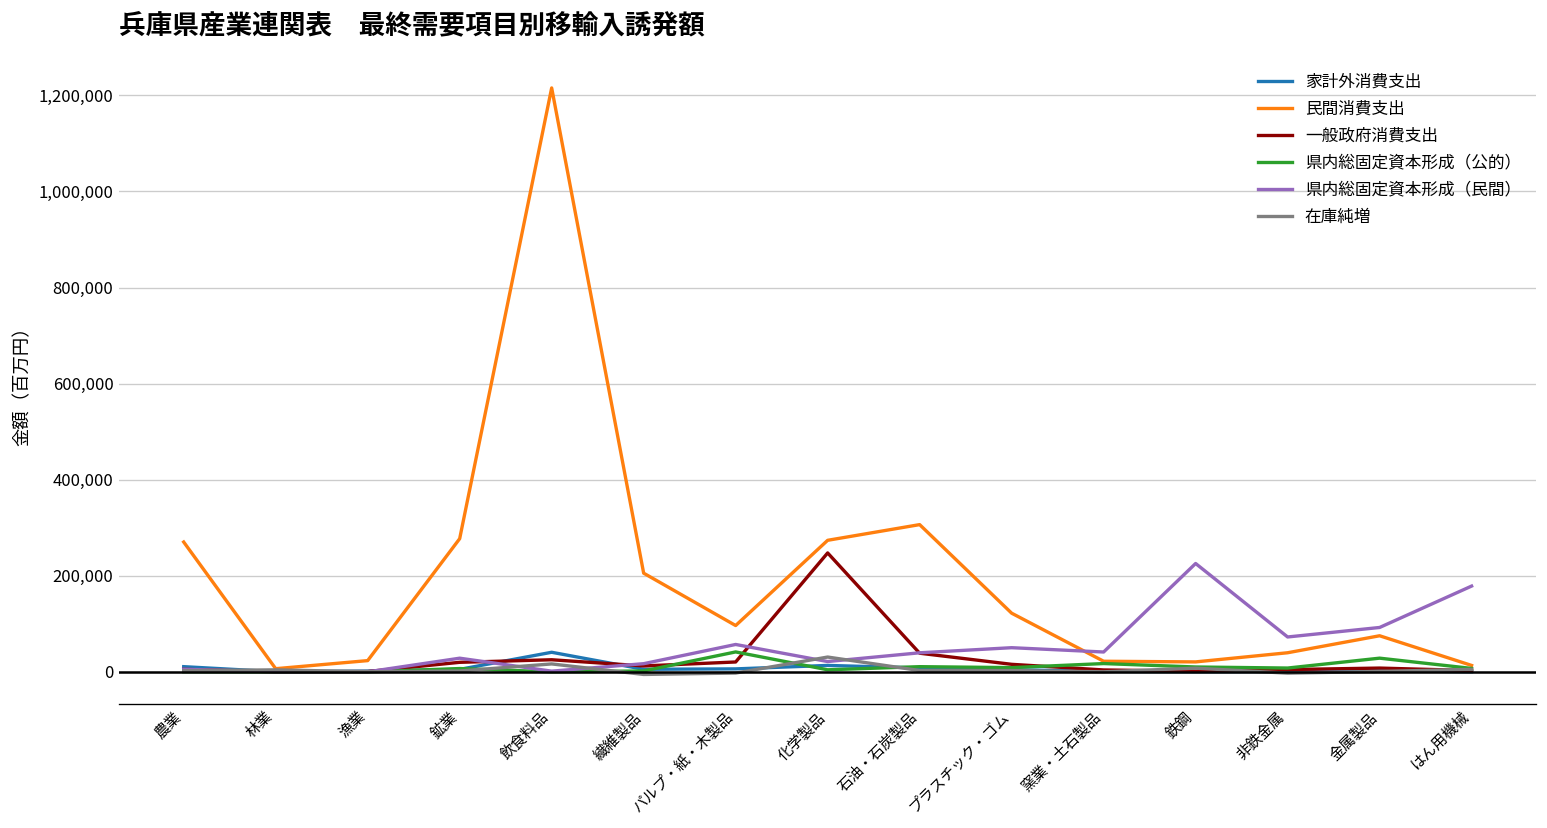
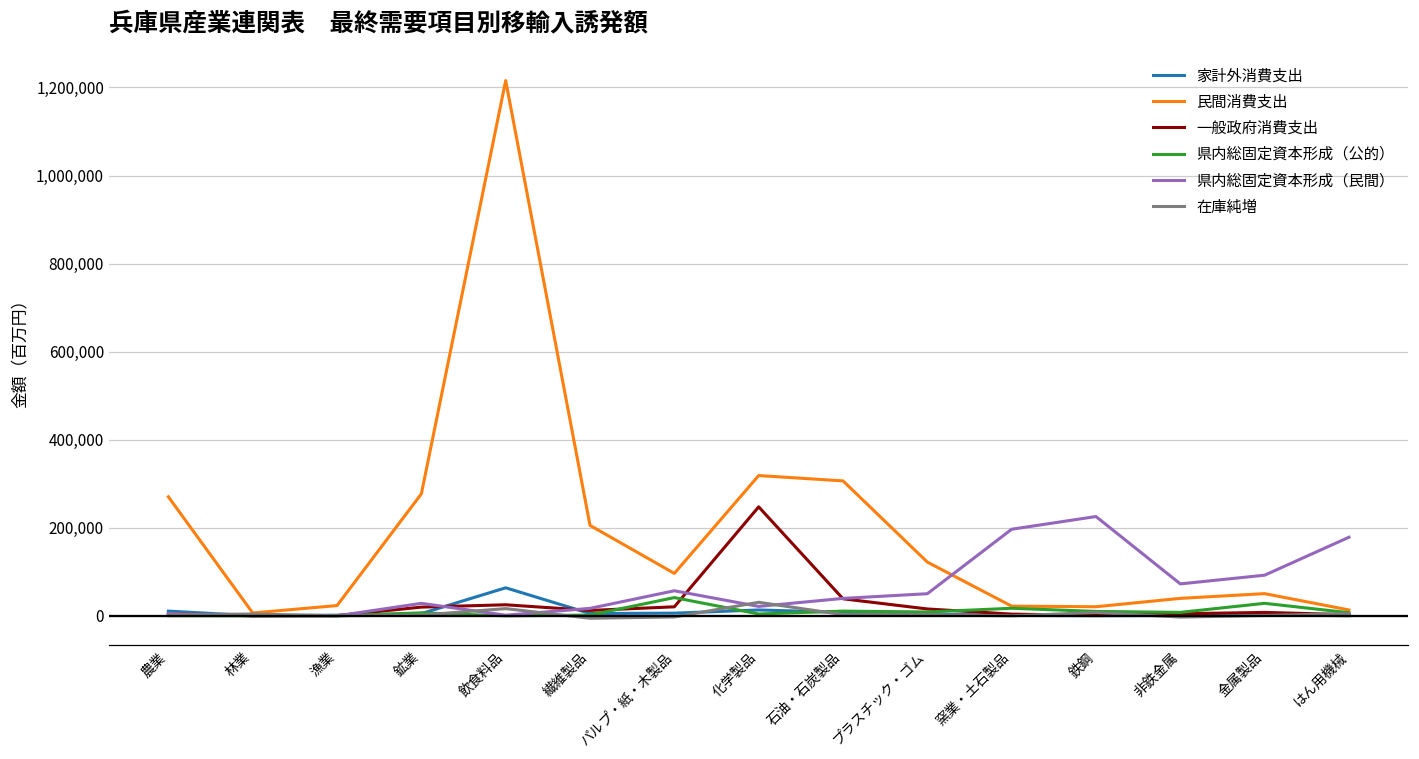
家計外消費支出, 飲食料品: 40,000 -> 60,000
民間消費支出, 化学製品: 270,000 -> 320,000
県内総固定資本形成（民間）, 窯業・土石製品: 40,000 -> 200,000
民間消費支出, 金属製品: 80,000 -> 50,000
